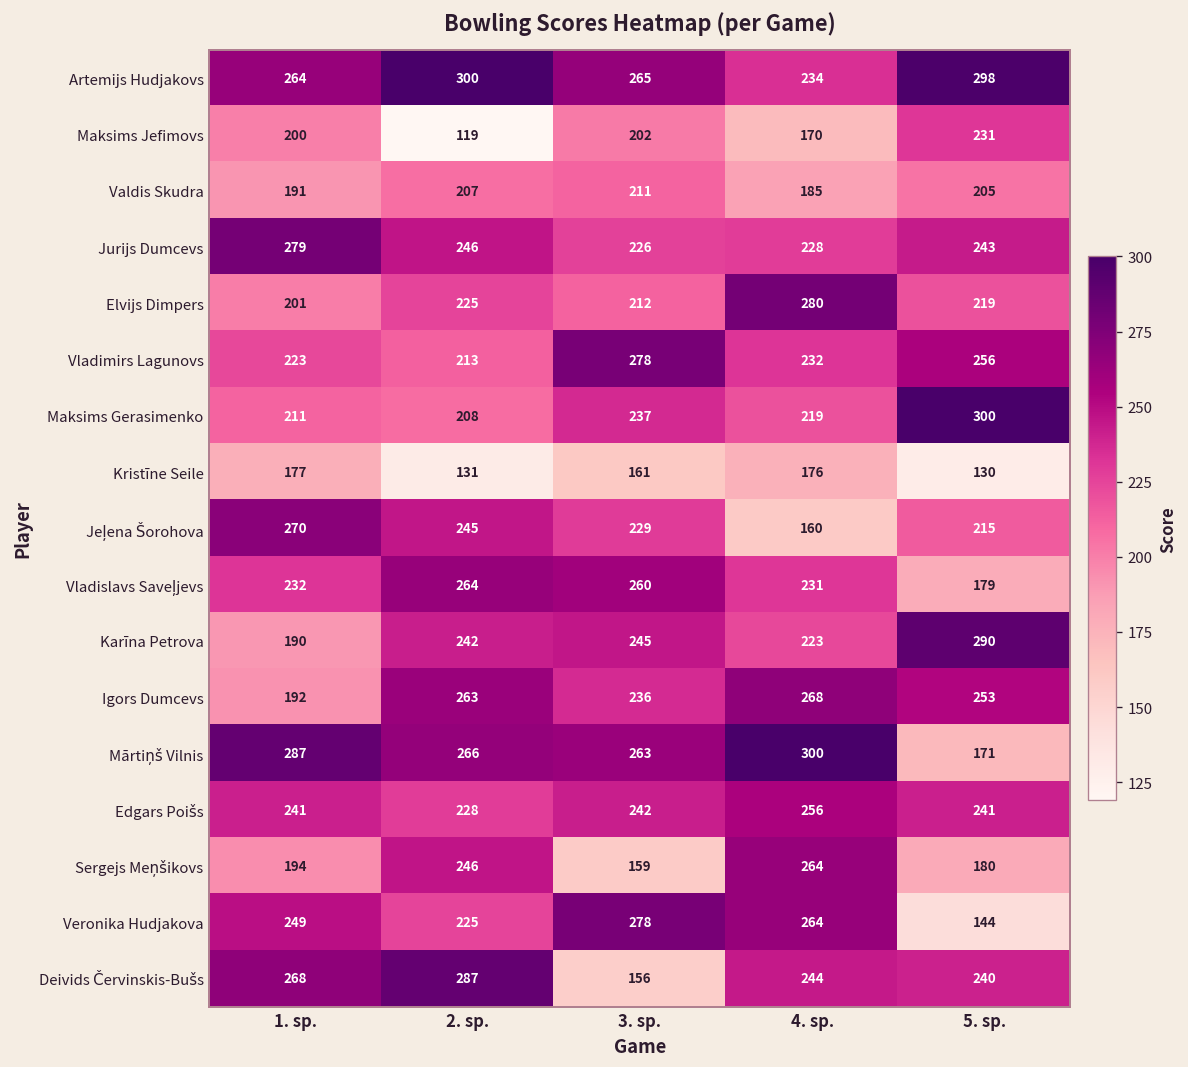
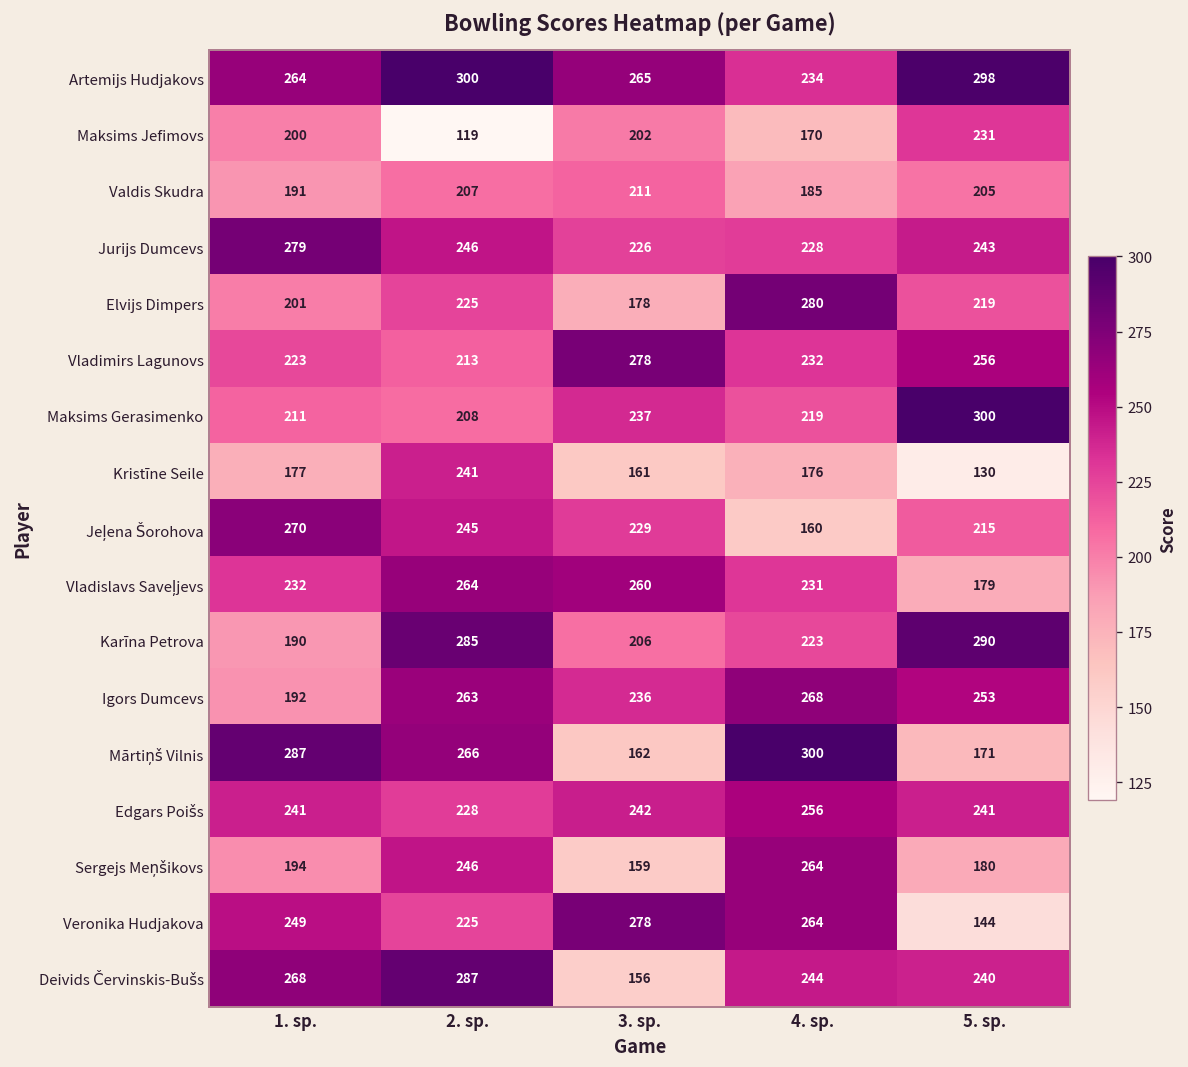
Elvijs Dimpers, 3. sp.: 212 -> 178
Kristīne Seile, 2. sp.: 131 -> 241
Karīna Petrova, 2. sp.: 242 -> 285
Karīna Petrova, 3. sp.: 245 -> 206
Mārtiņš Vilnis, 3. sp.: 263 -> 162
